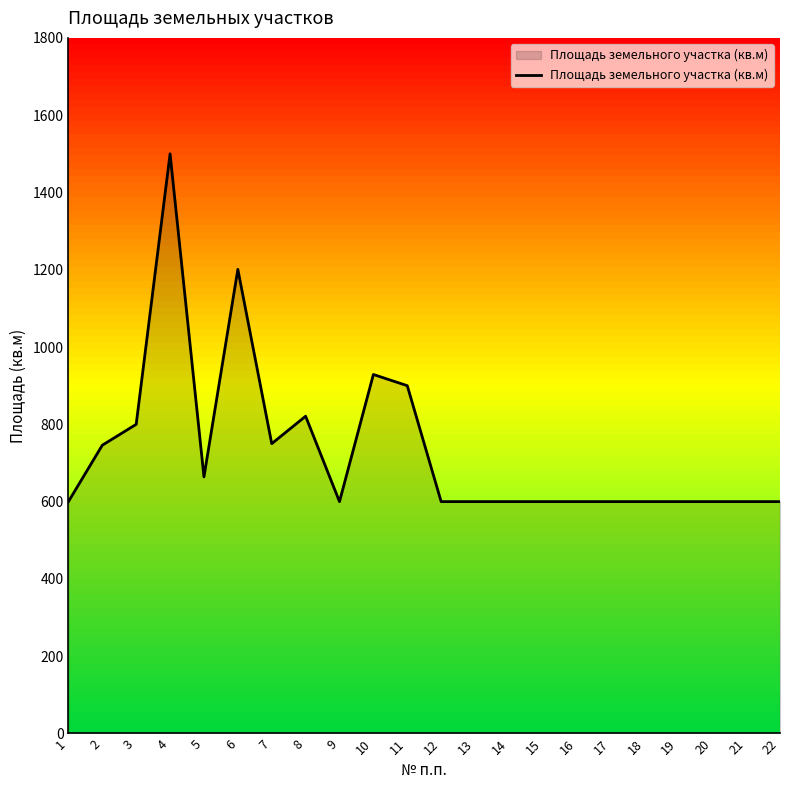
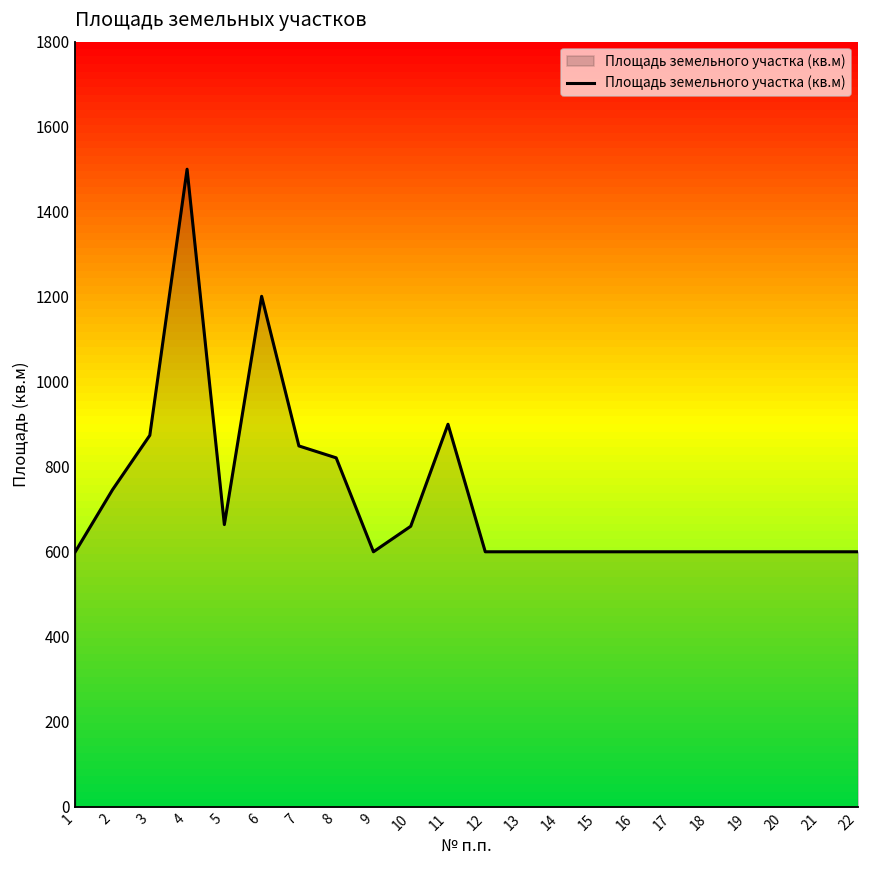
3: 800 -> 870
7: 750 -> 850
10: 930 -> 660
